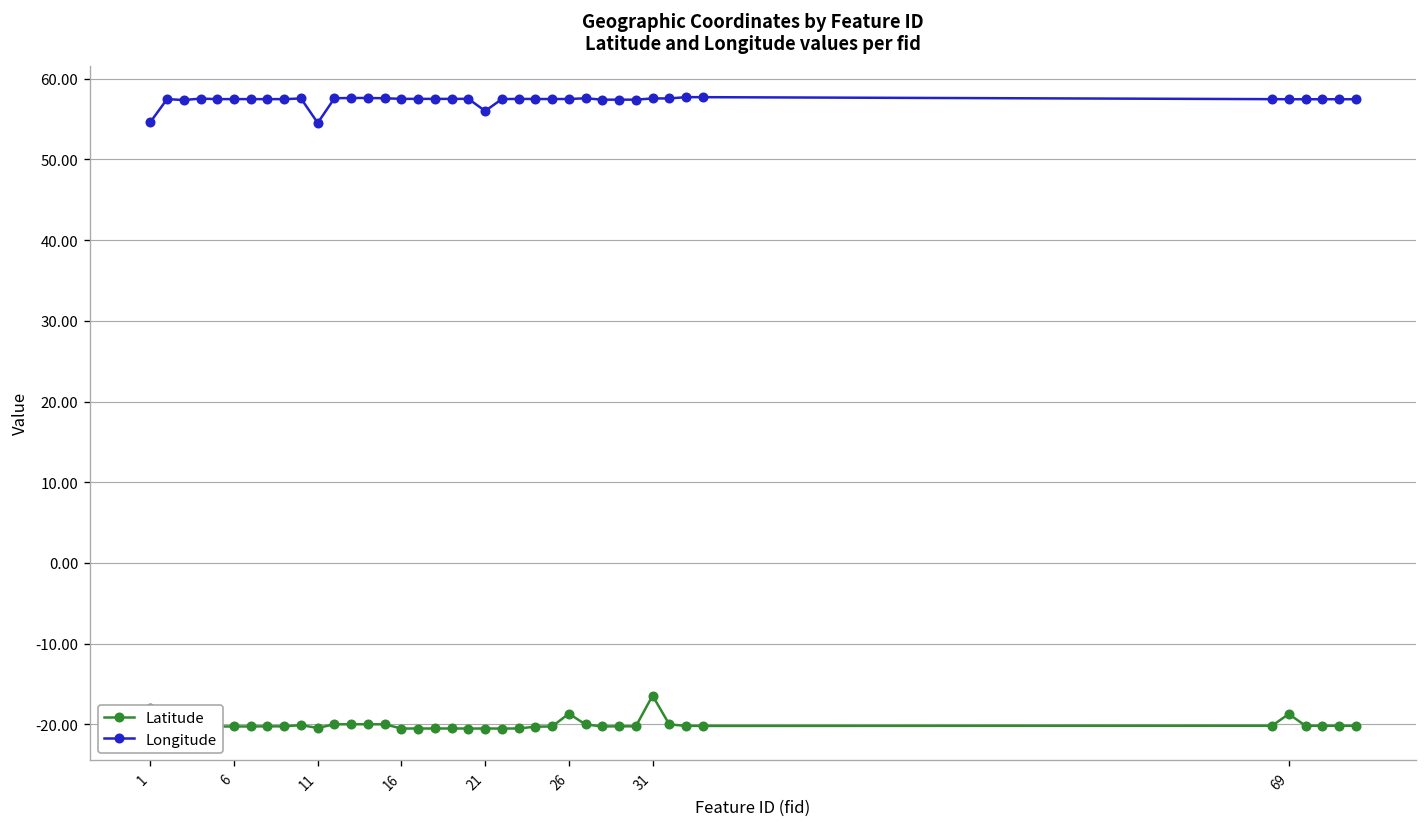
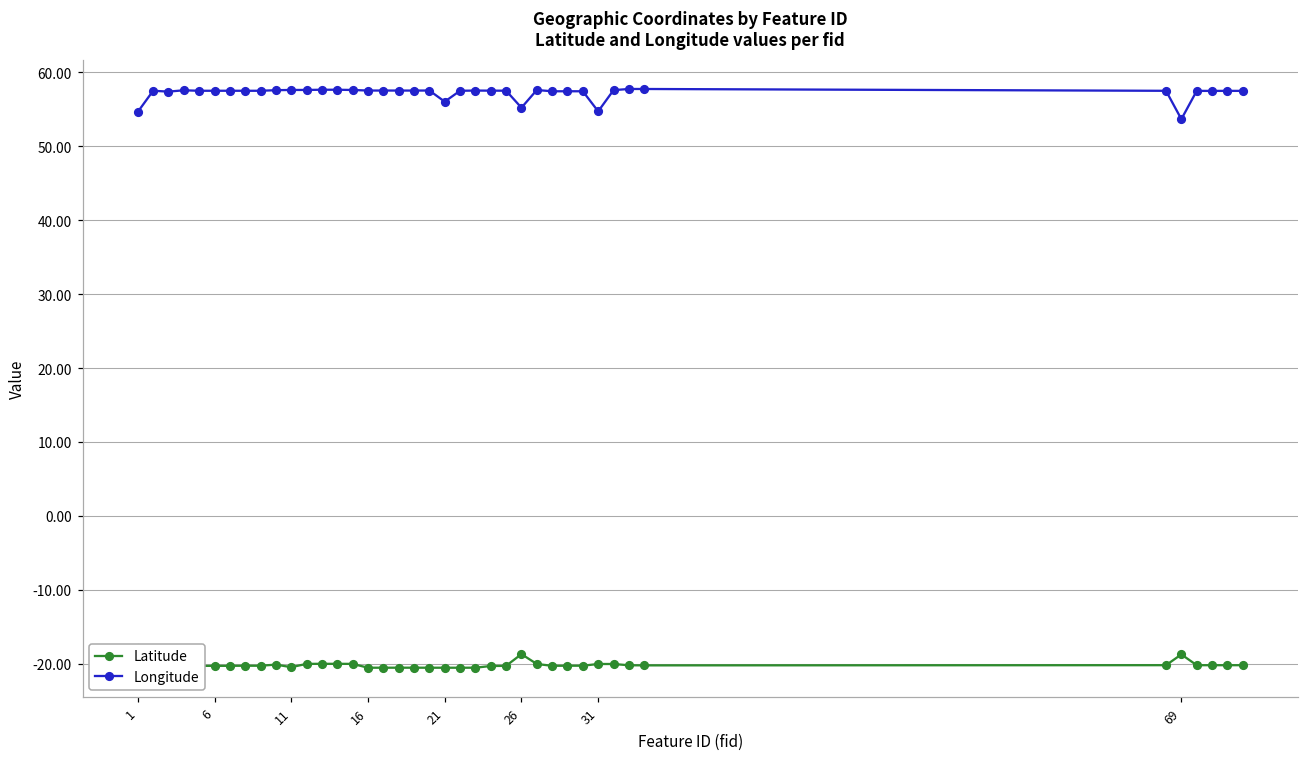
Longitude, 11: 55 -> 58
Longitude, 26: 57 -> 55
Latitude, 31: -16 -> -20
Longitude, 31: 58 -> 55
Longitude, 69: 57 -> 54
